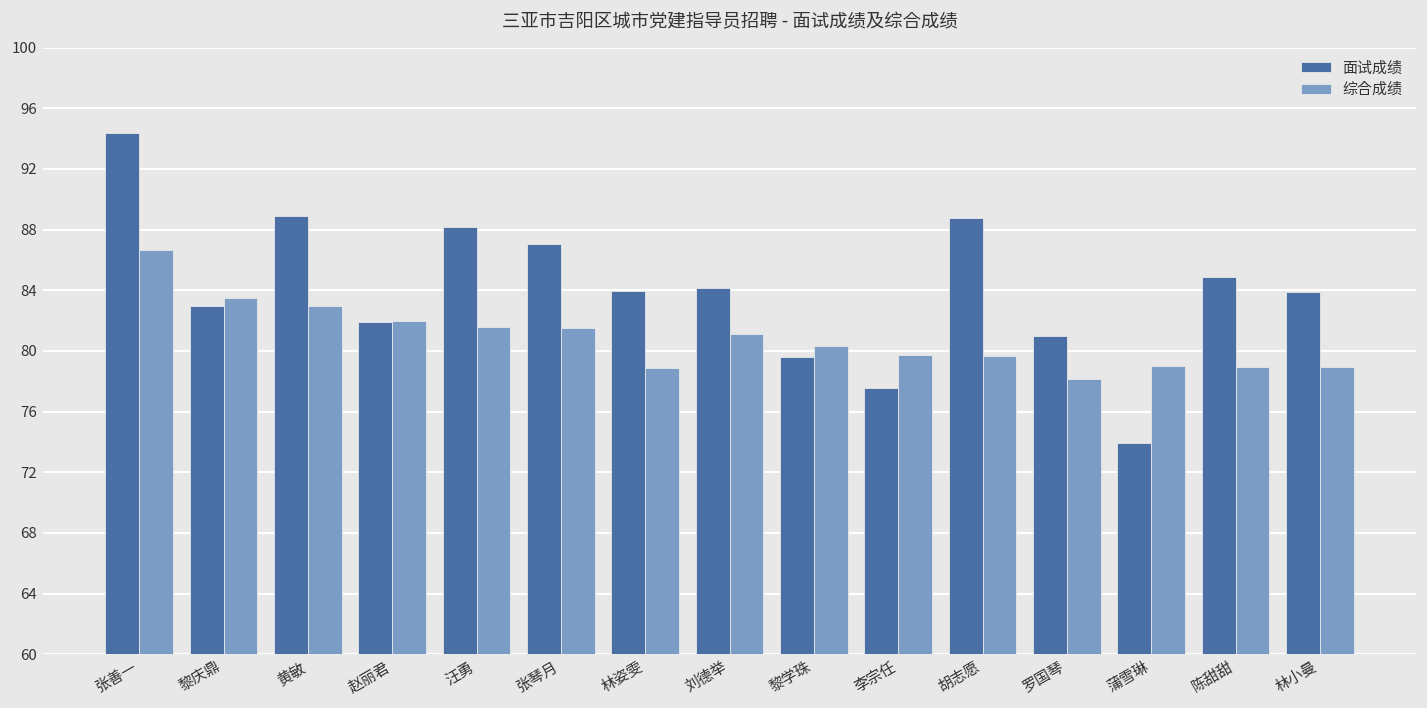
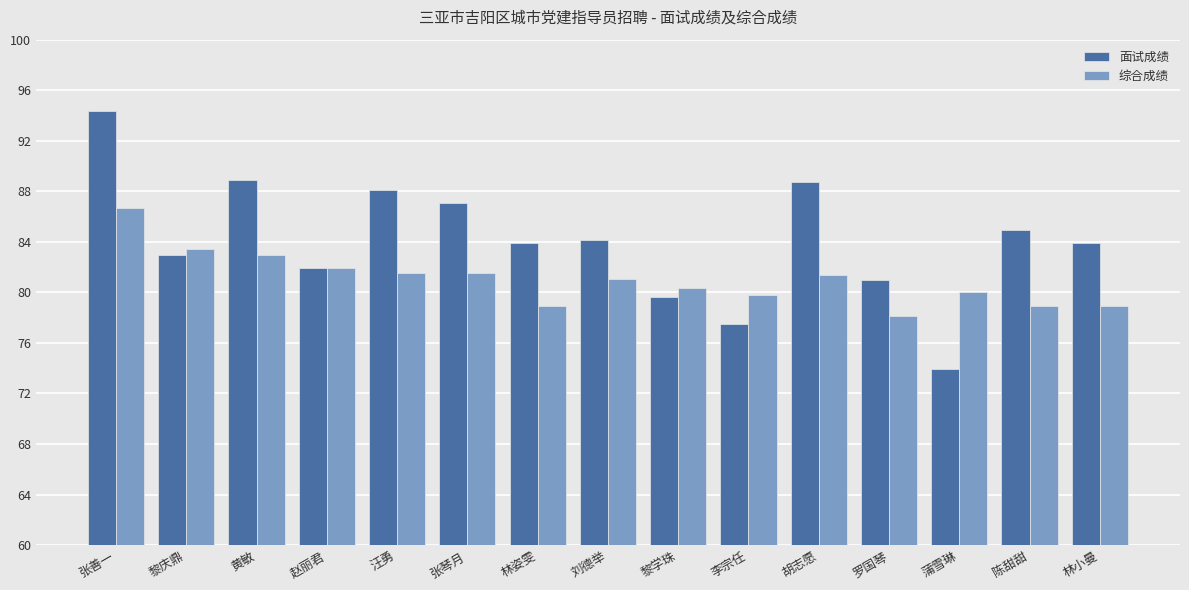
综合成绩, 胡志愿: 79.7 -> 81.4
综合成绩, 蒲雪琳: 79.0 -> 80.0
